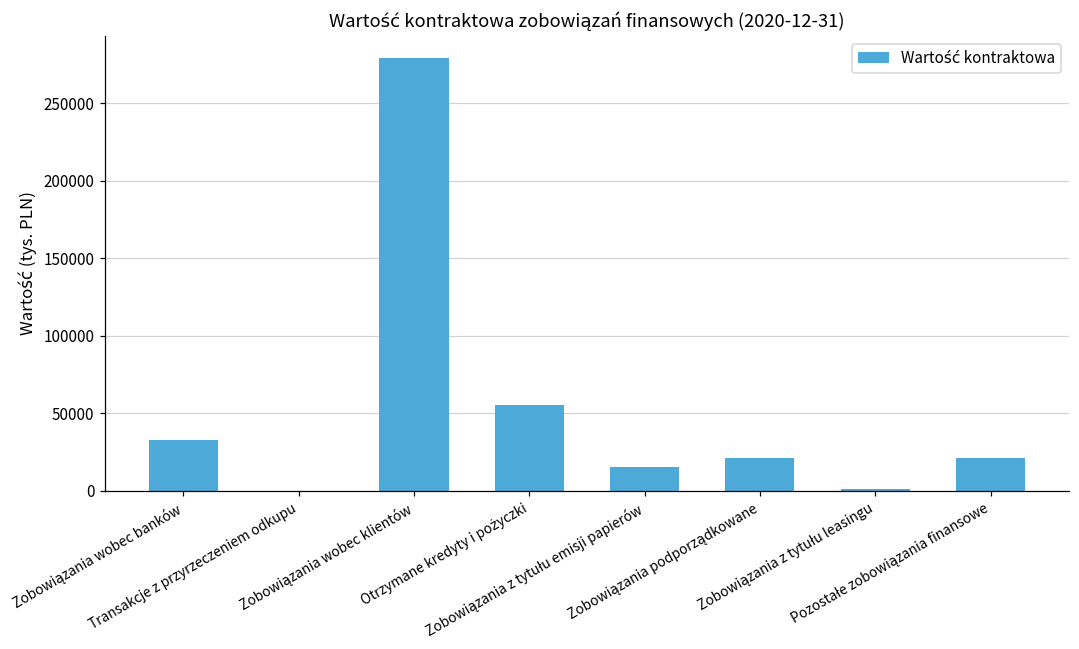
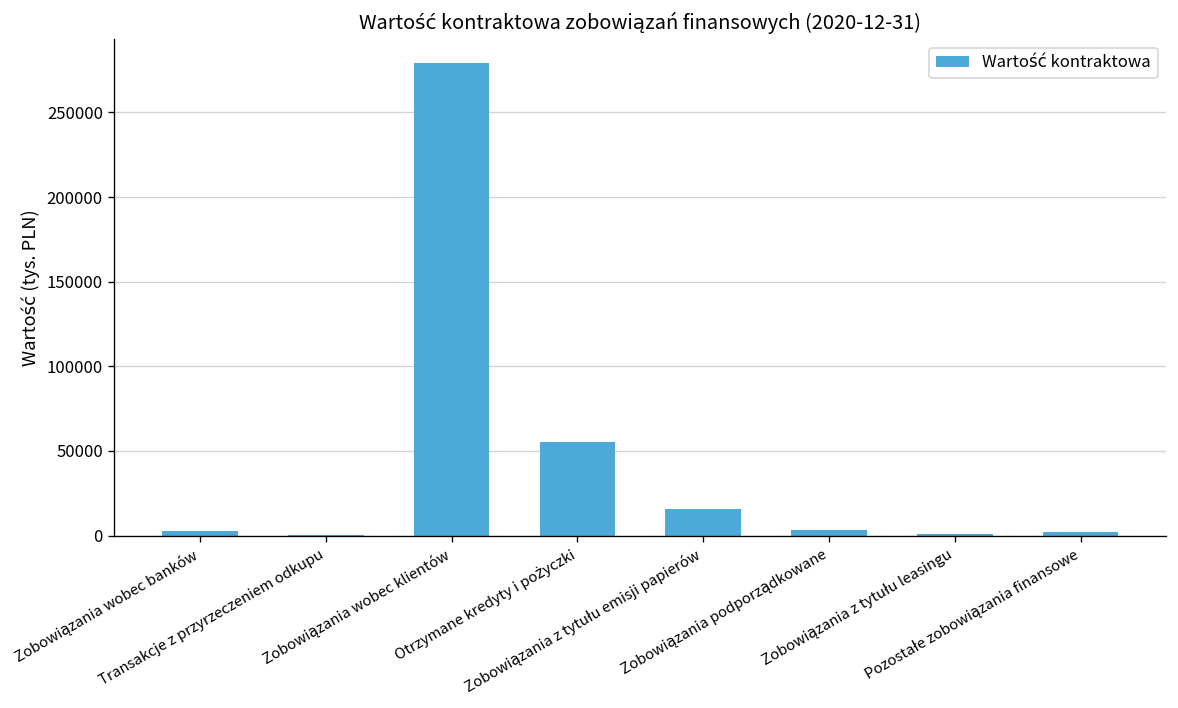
Zobowiązania wobec banków: 33000 -> 3000
Zobowiązania podporządkowane: 21000 -> 3000
Pozostałe zobowiązania finansowe: 21000 -> 2000
